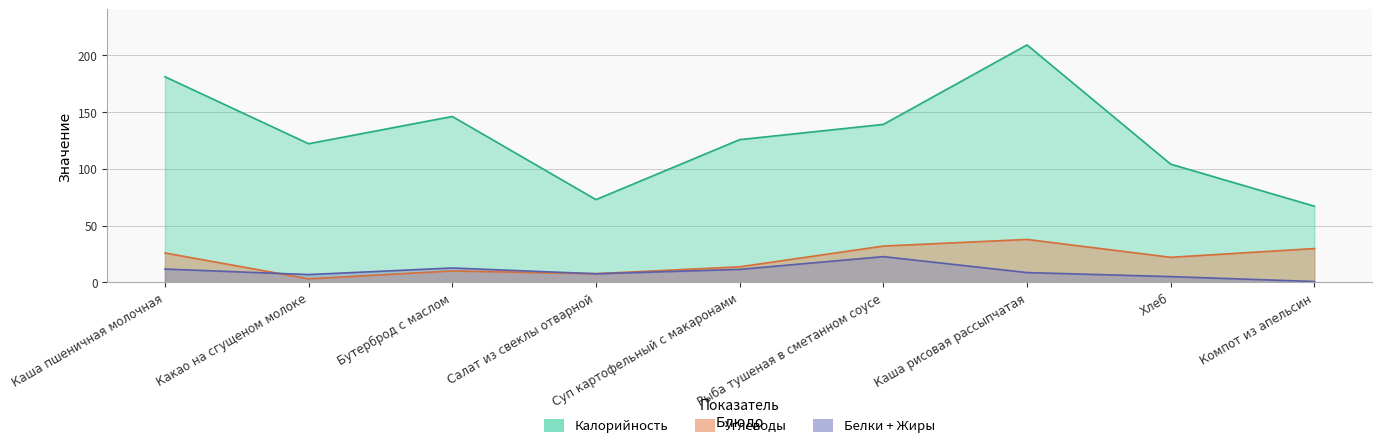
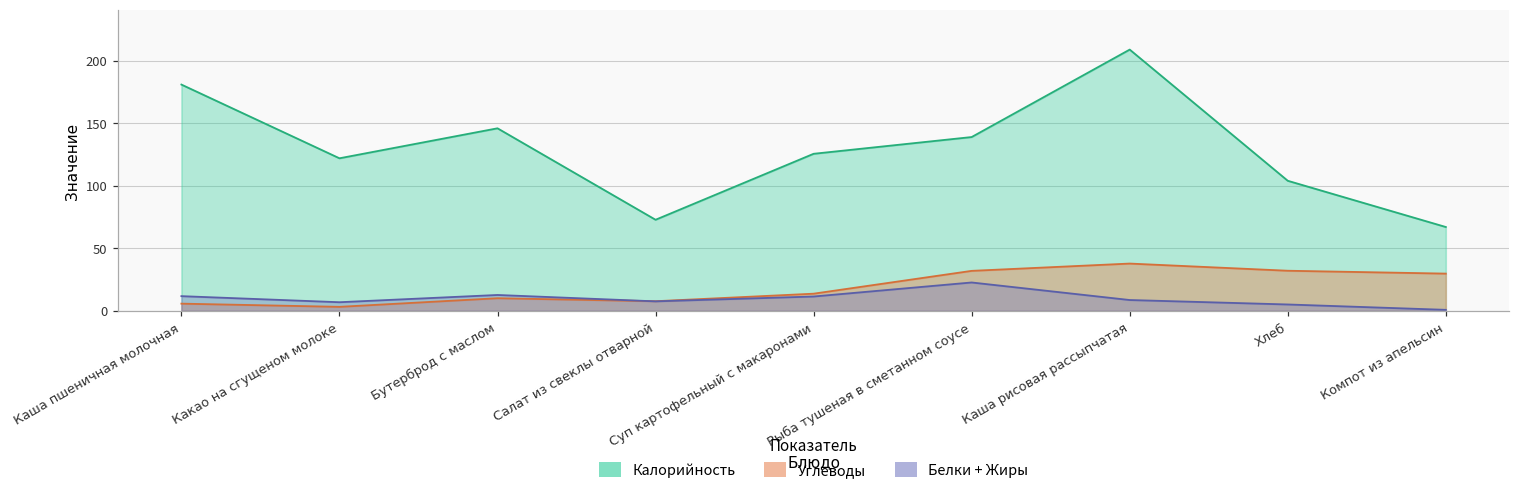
Углеводы, Каша пшеничная молочная: 26 -> 6
Углеводы, Хлеб: 22 -> 32
